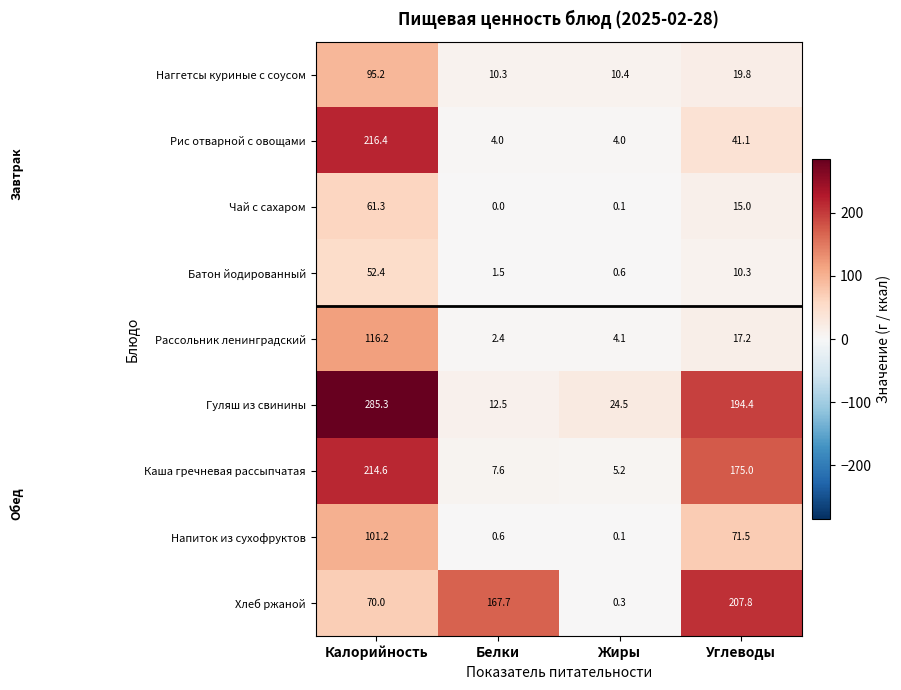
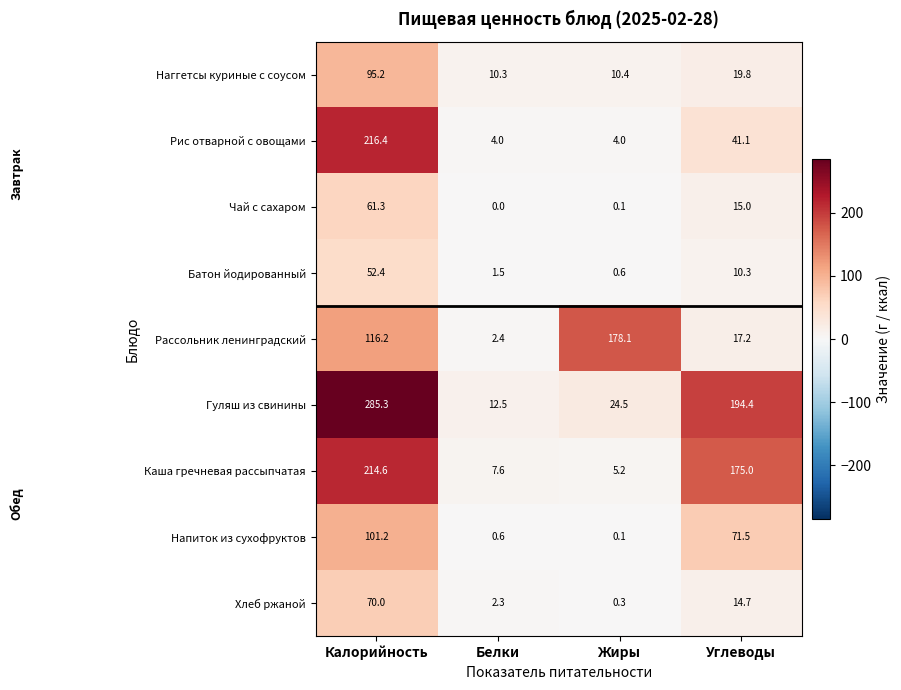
Рассольник ленинградский, Жиры: 4.1 -> 178.1
Хлеб ржаной, Белки: 167.7 -> 2.3
Хлеб ржаной, Углеводы: 207.8 -> 14.7
